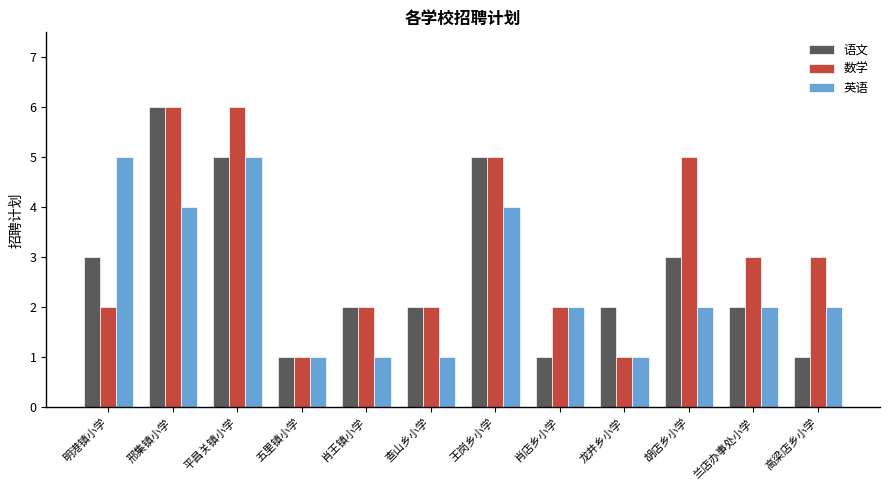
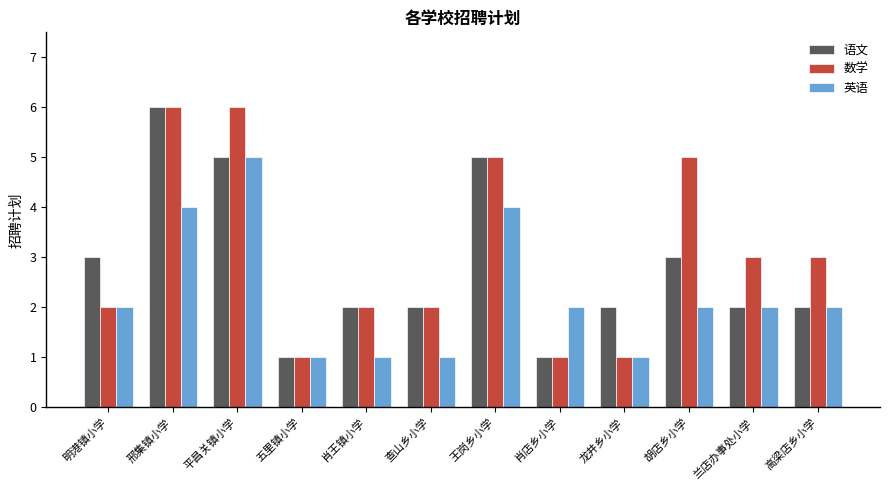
英语, 明港镇小学: 5 -> 2
数学, 肖店乡小学: 2 -> 1
语文, 高梁店乡小学: 1 -> 2
